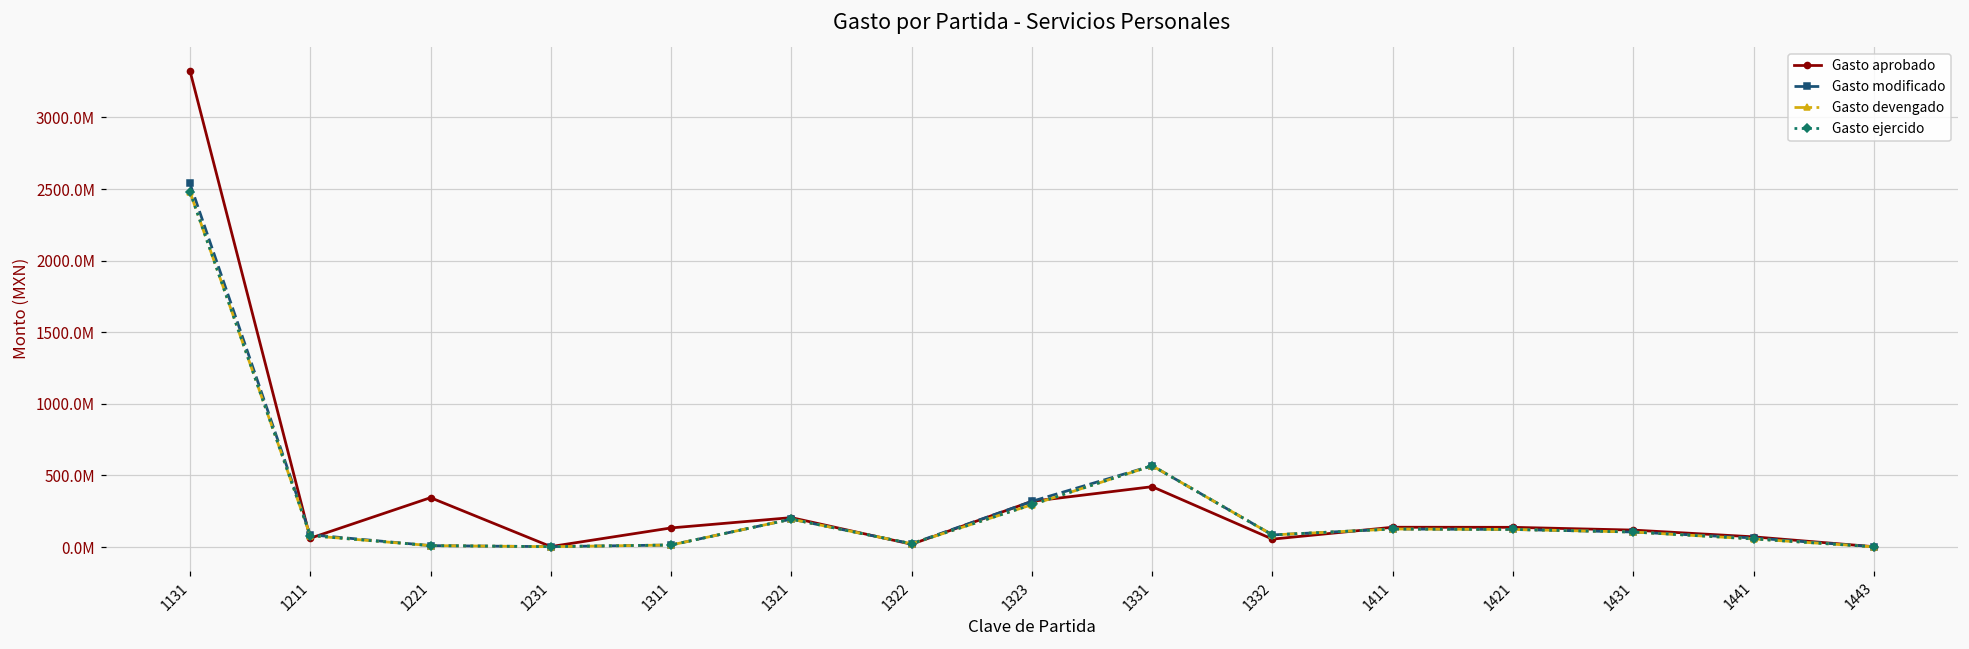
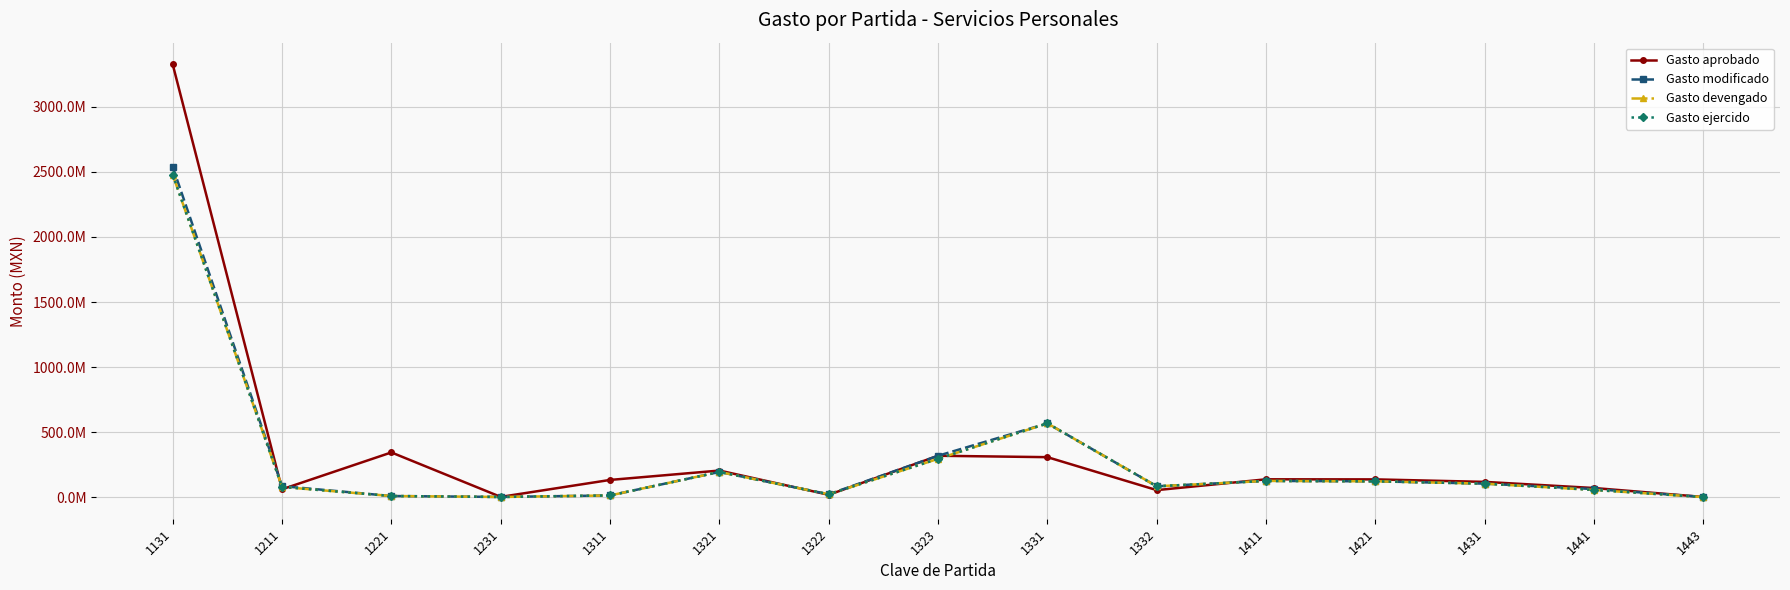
Gasto aprobado, 1331: 420000000 -> 310000000
